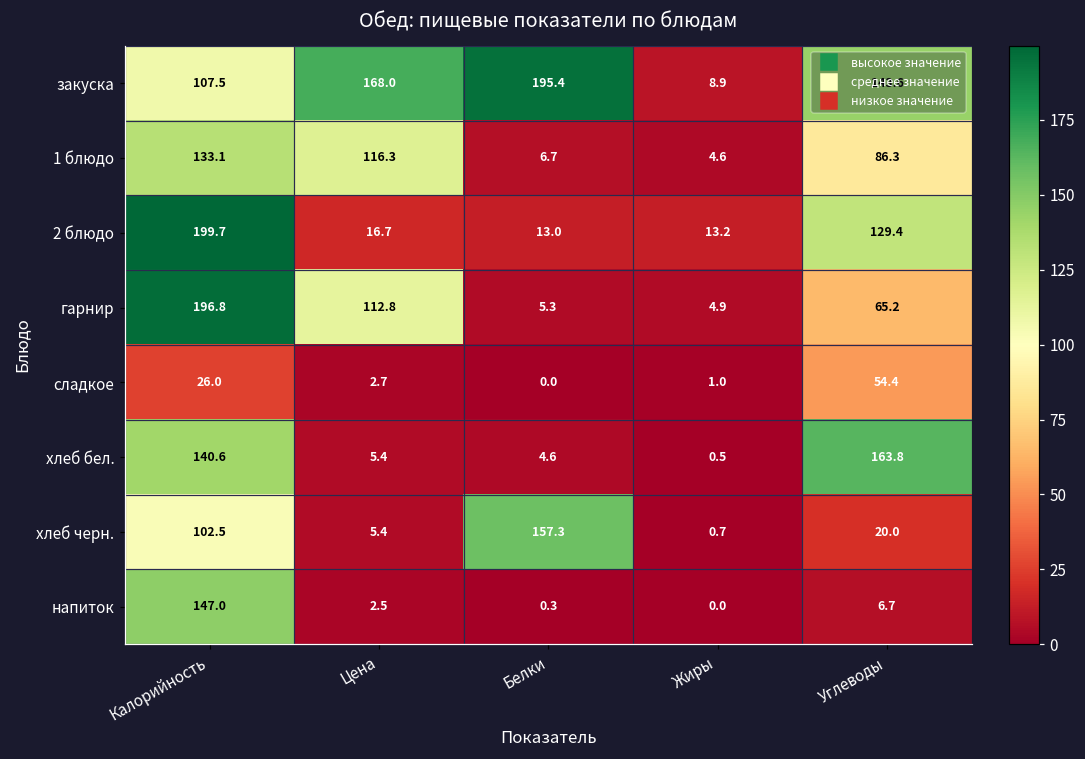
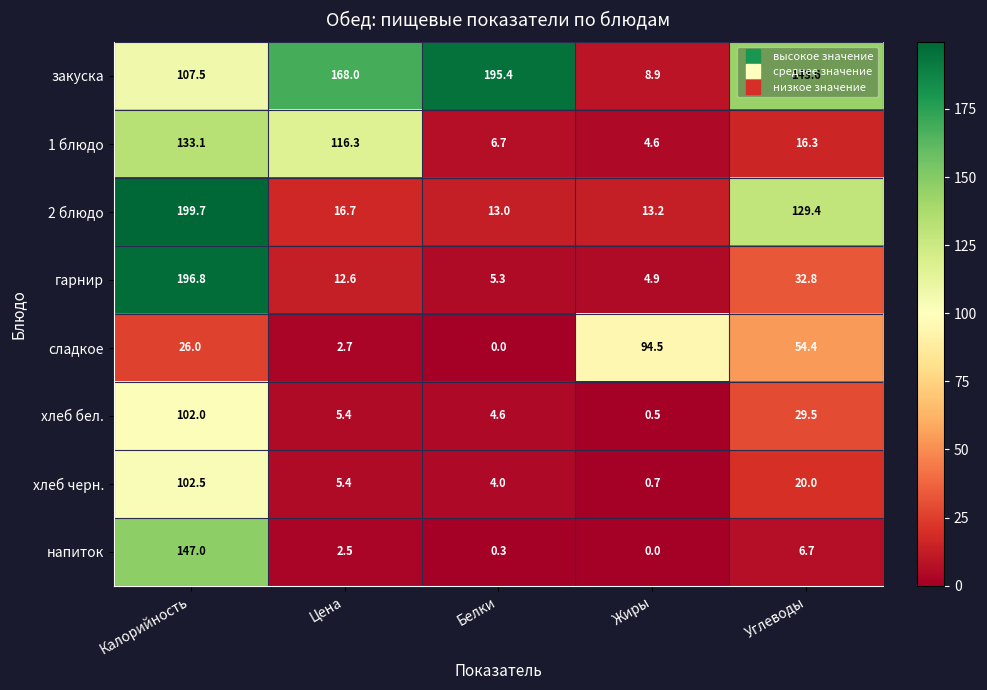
1 блюдо, Углеводы: 86.3 -> 16.3
гарнир, Цена: 112.8 -> 12.6
гарнир, Углеводы: 65.2 -> 32.8
сладкое, Жиры: 1.0 -> 94.5
хлеб бел., Калорийность: 140.6 -> 102.0
хлеб бел., Углеводы: 163.8 -> 29.5
хлеб черн., Белки: 157.3 -> 4.0
